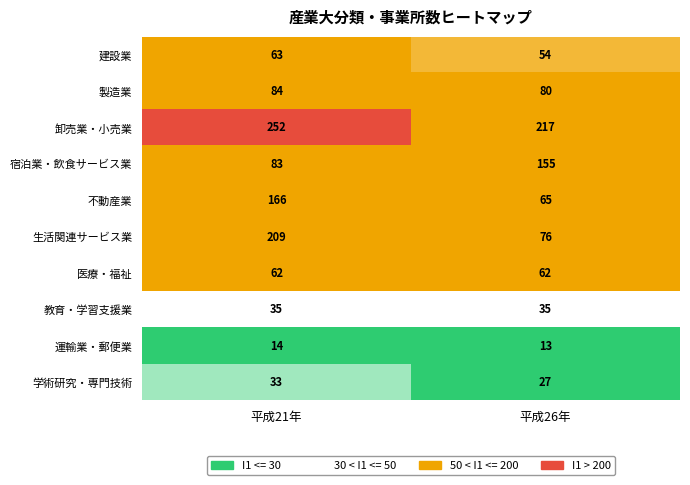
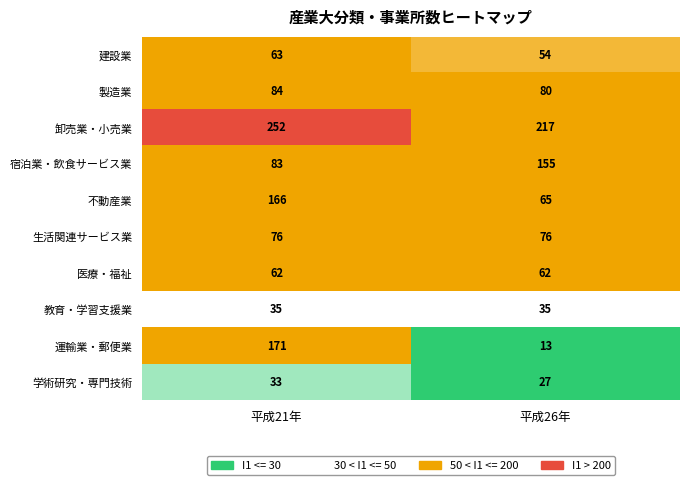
生活関連サービス業, 平成21年: 209 -> 76
運輸業・郵便業, 平成21年: 14 -> 171
